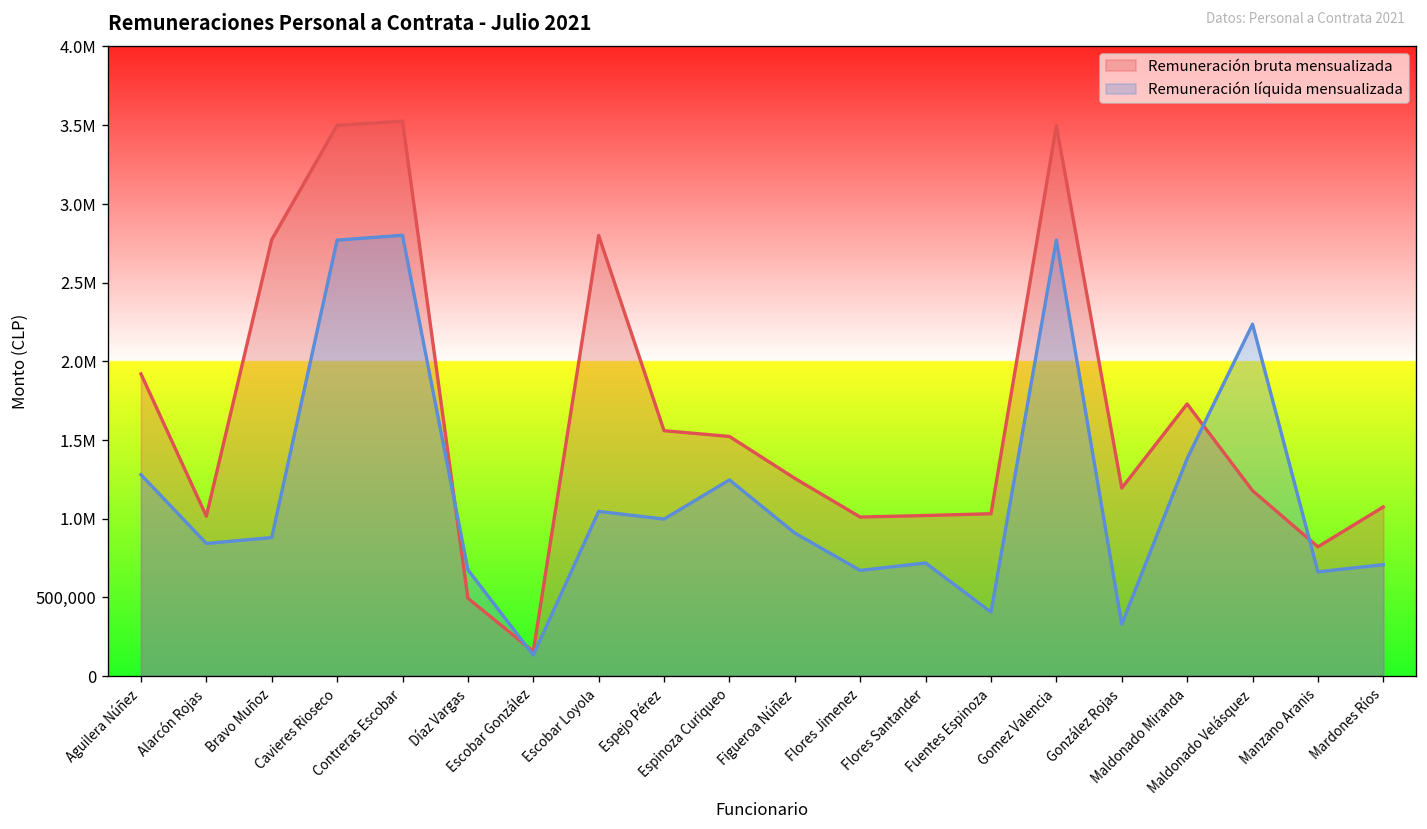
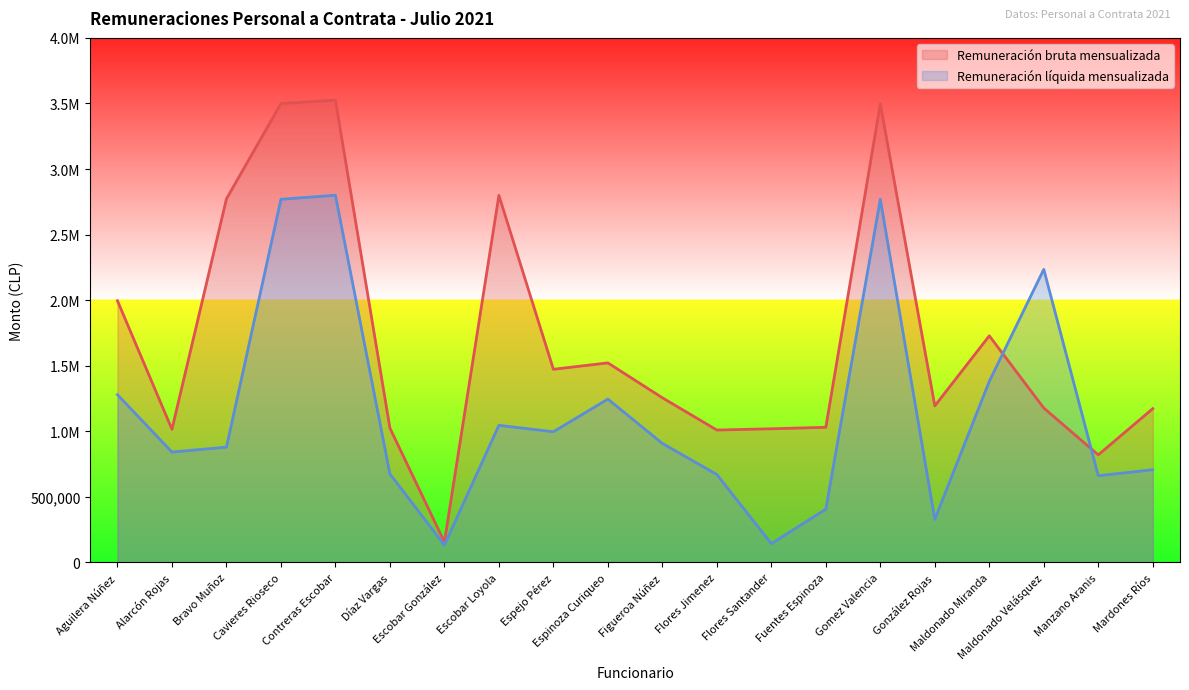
Remuneración bruta mensualizada, Aguilera Núñez: 1,920,000 -> 2,000,000
Remuneración bruta mensualizada, Díaz Vargas: 490,000 -> 1,020,000
Remuneración bruta mensualizada, Espejo Pérez: 1,560,000 -> 1,470,000
Remuneración líquida mensualizada, Flores Santander: 720,000 -> 140,000
Remuneración bruta mensualizada, Mardones Ríos: 1,070,000 -> 1,170,000
